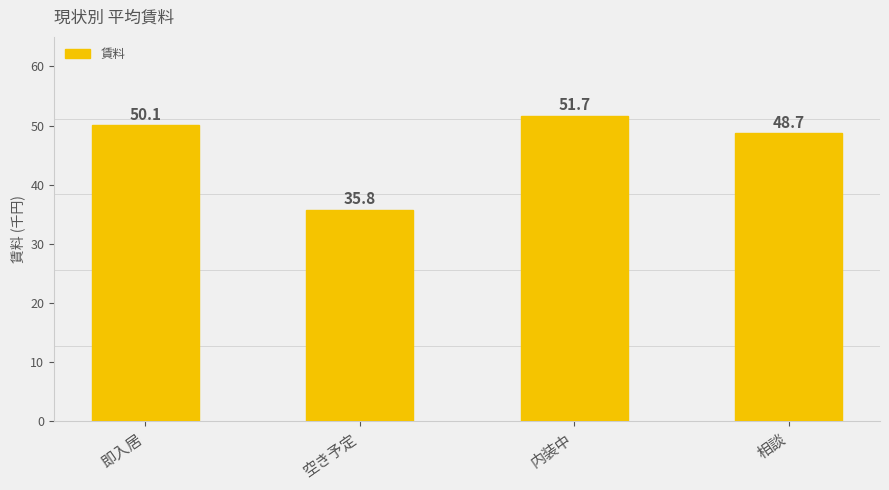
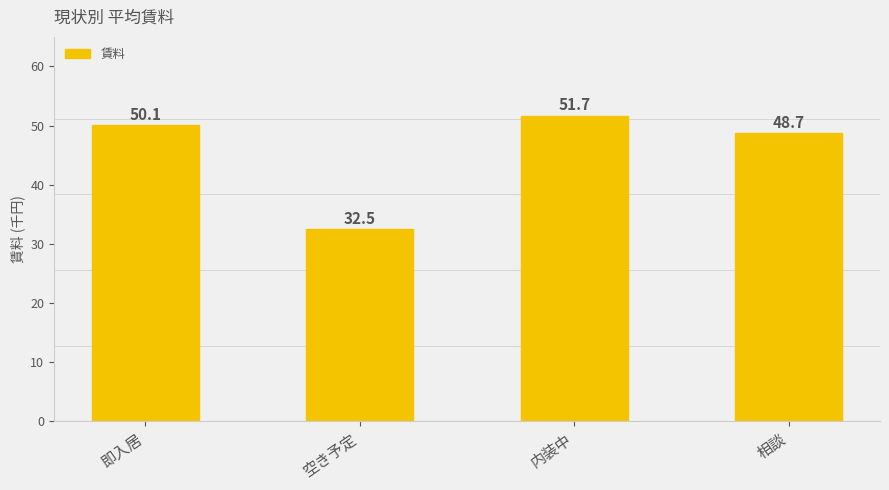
空き予定: 35.8 -> 32.5
